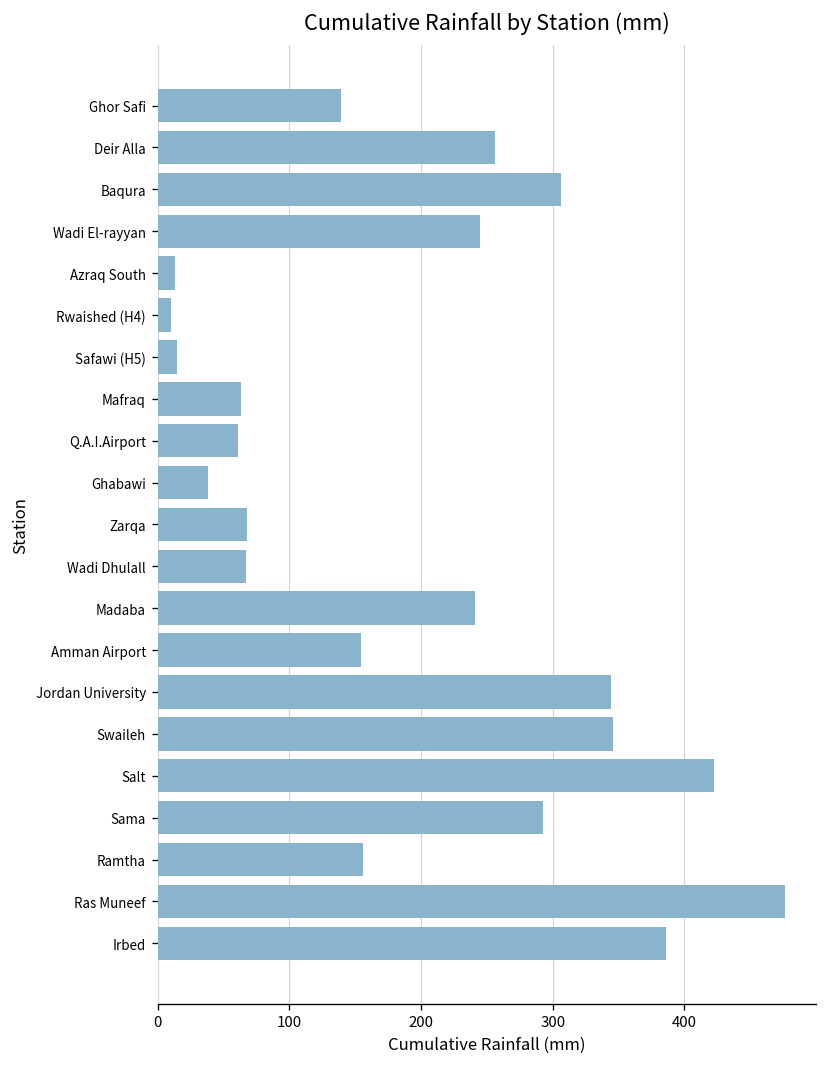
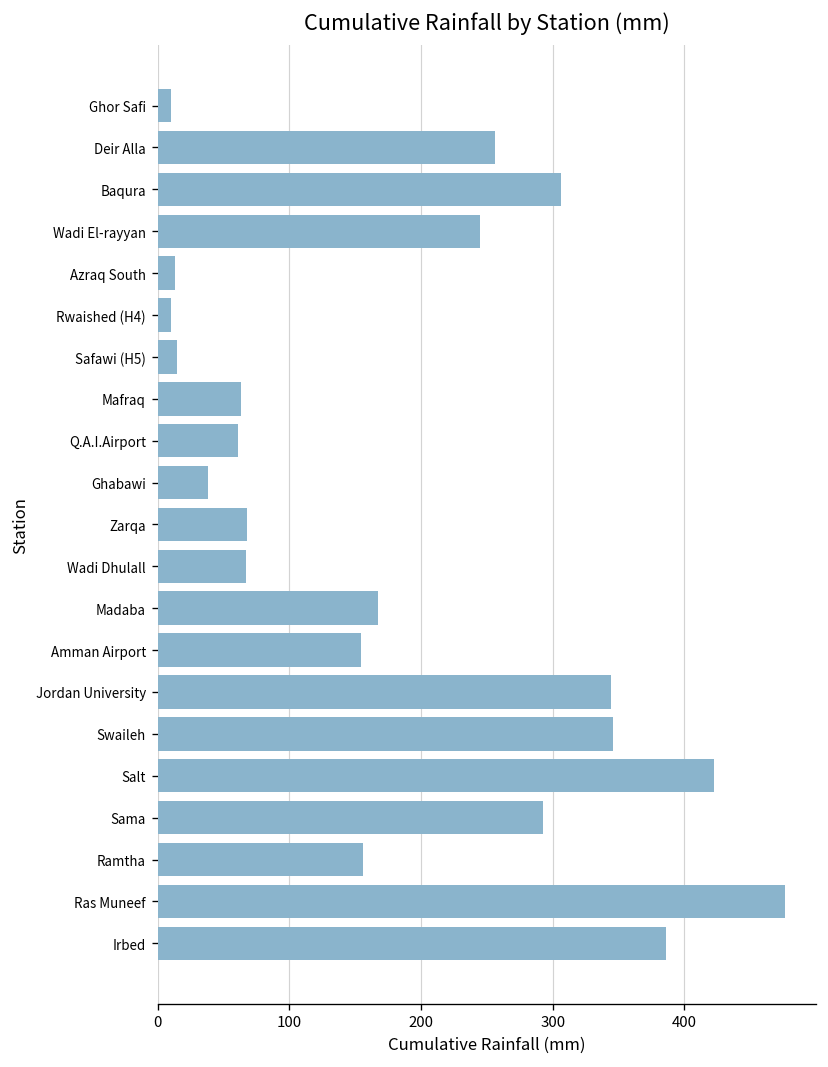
Ghor Safi: 139 -> 10
Madaba: 241 -> 168
